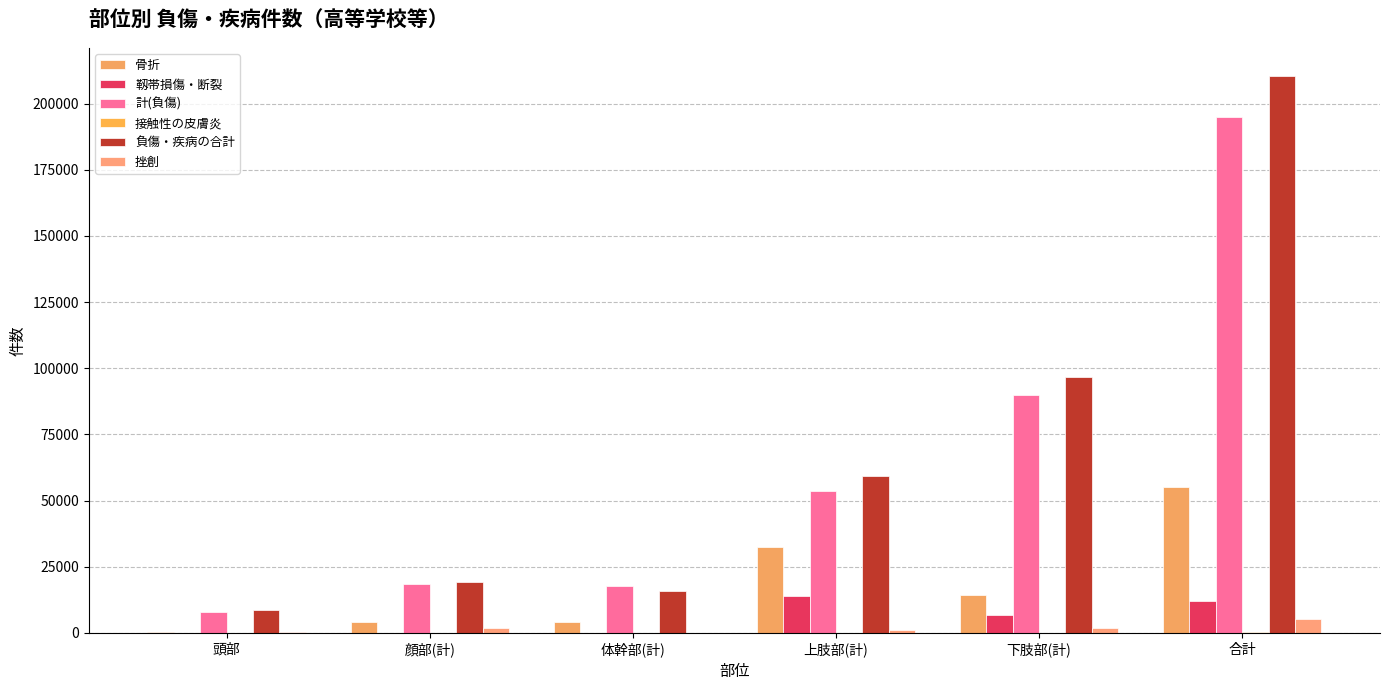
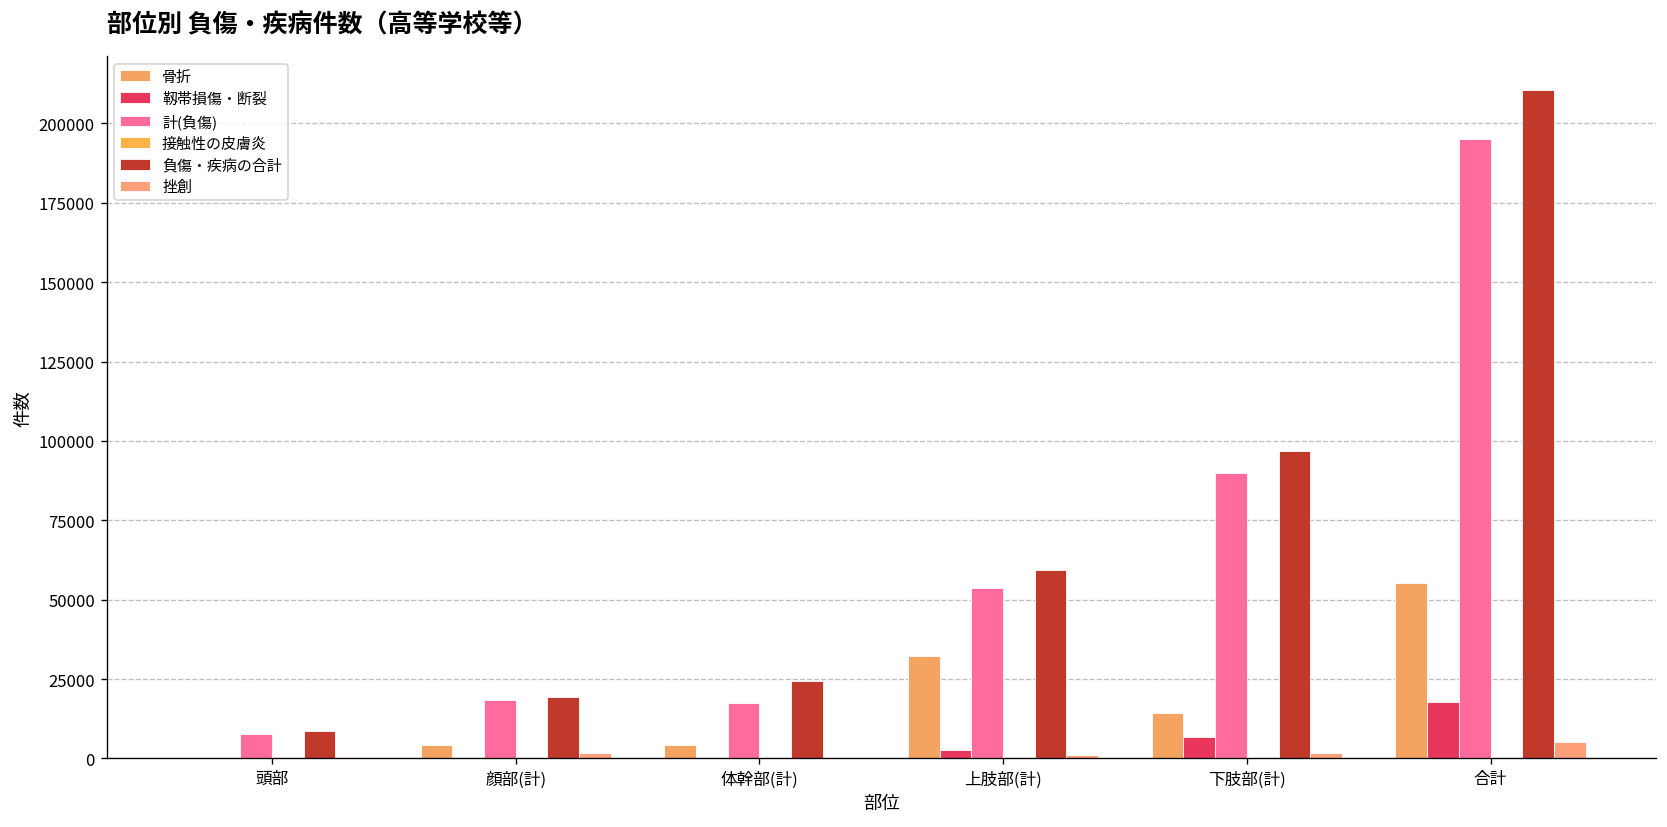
負傷・疾病の合計, 体幹部(計): 16000 -> 24000
靱帯損傷・断裂, 上肢部(計): 14000 -> 3000
靱帯損傷・断裂, 合計: 12000 -> 18000
